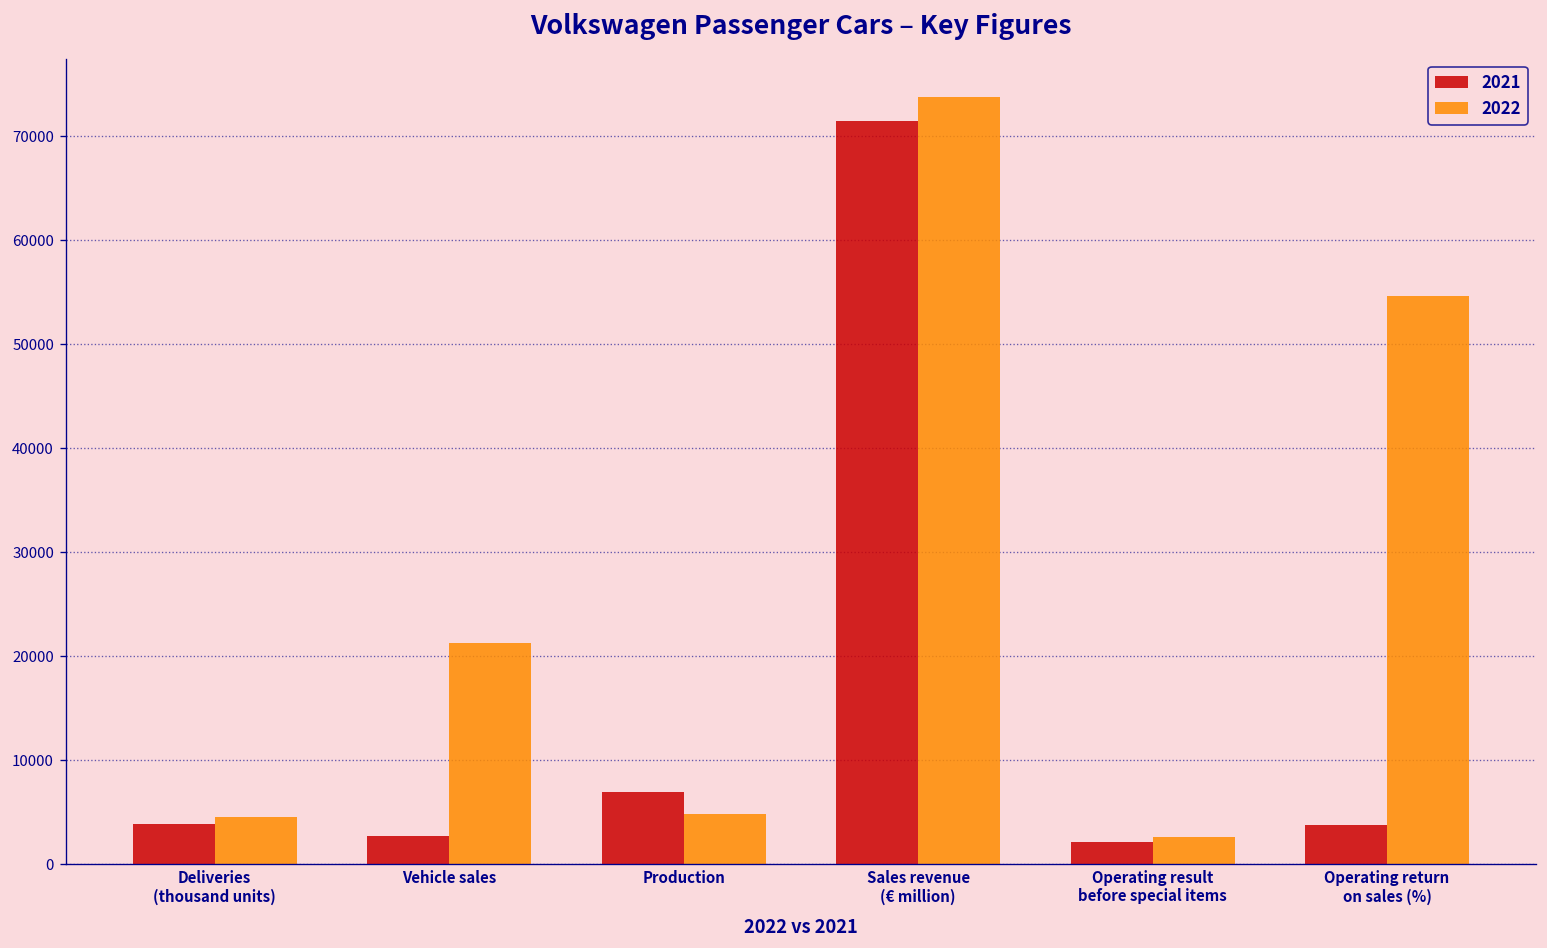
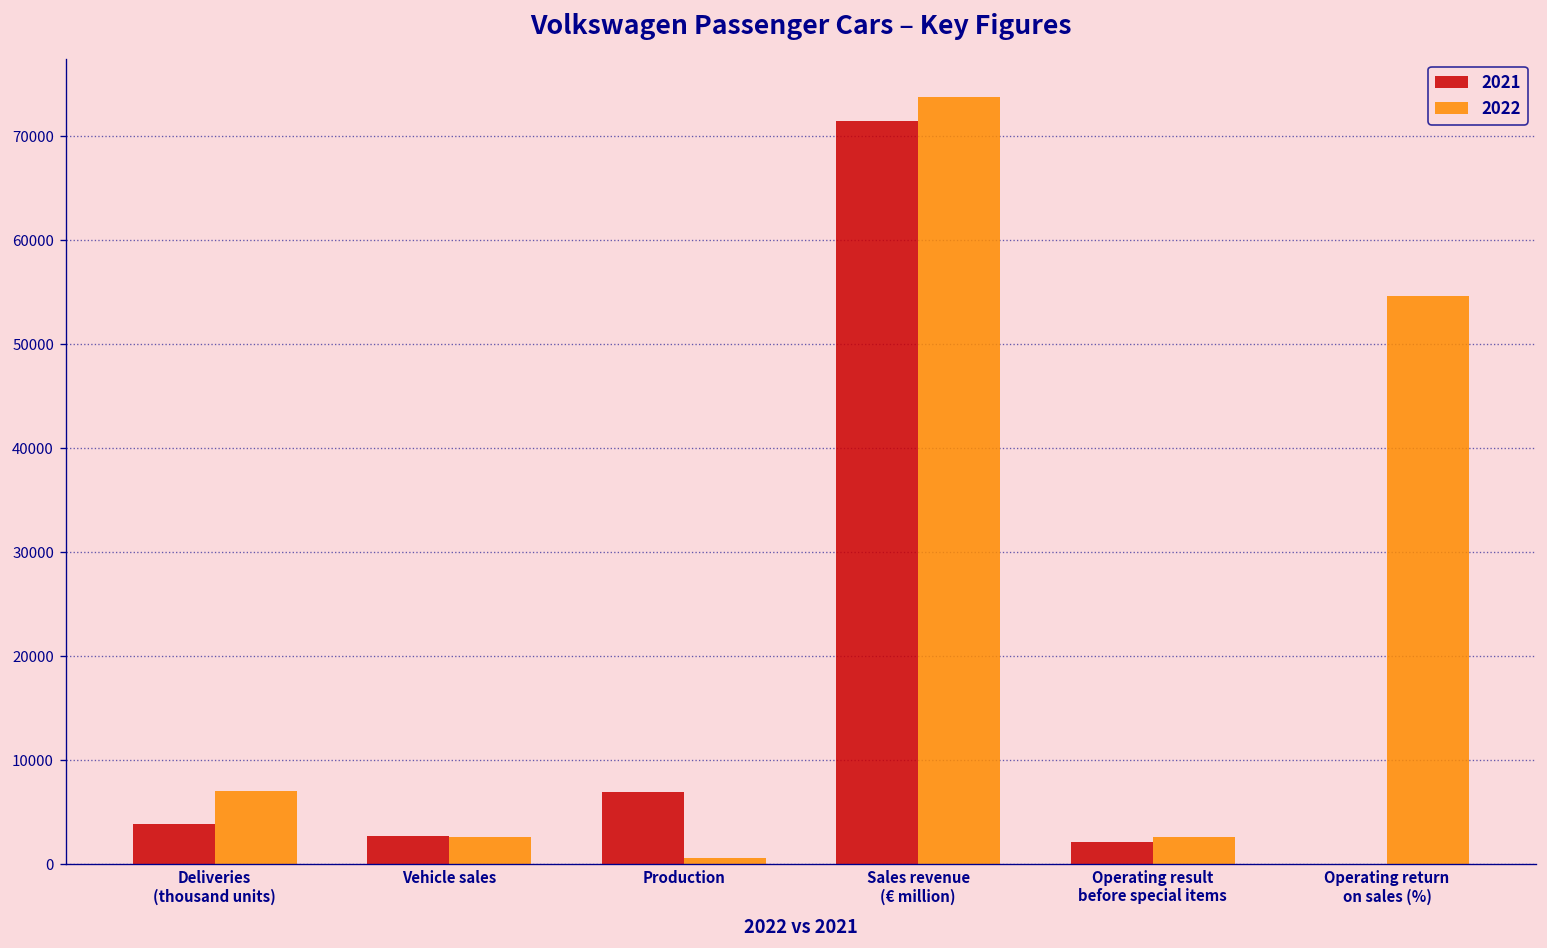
2022, Deliveries (thousand units): 5000 -> 7000
2022, Vehicle sales: 21000 -> 3000
2022, Production: 5000 -> 1000
2021, Operating return on sales (%): 4000 -> 0
